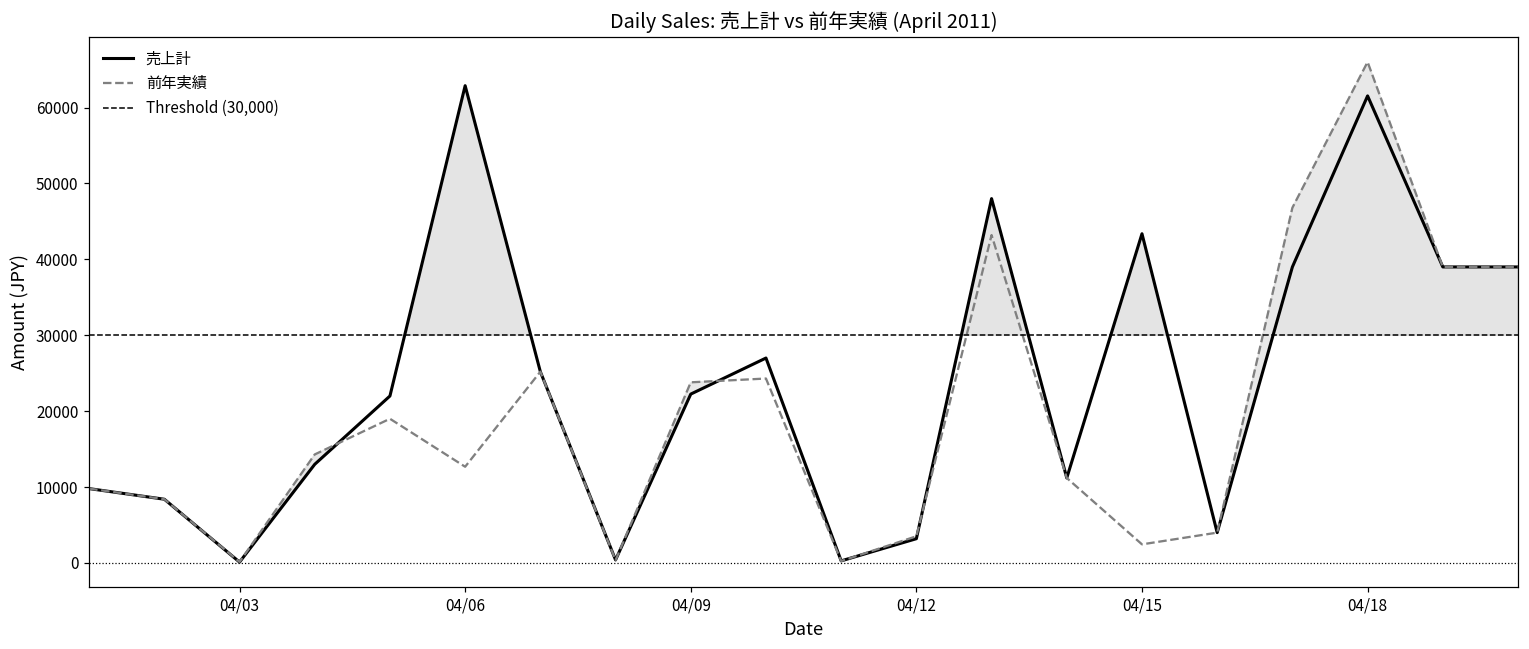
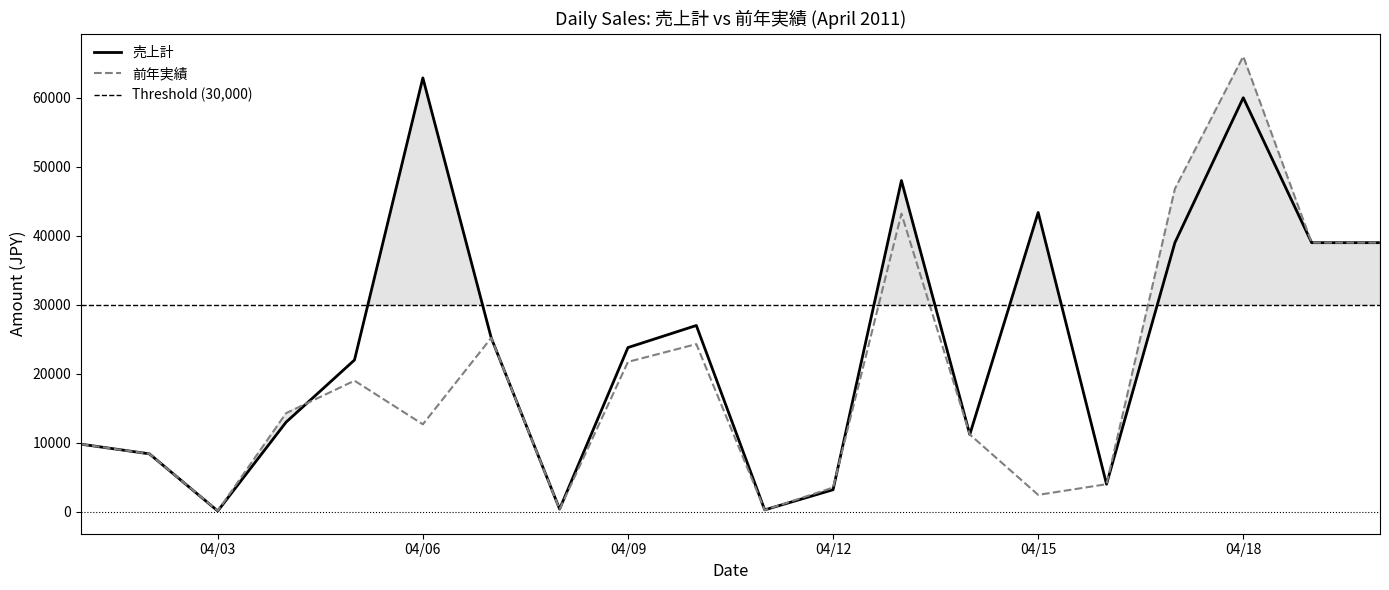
売上計, 04/09: 22000 -> 24000
前年実績, 04/09: 24000 -> 22000
売上計, 04/18: 62000 -> 60000
